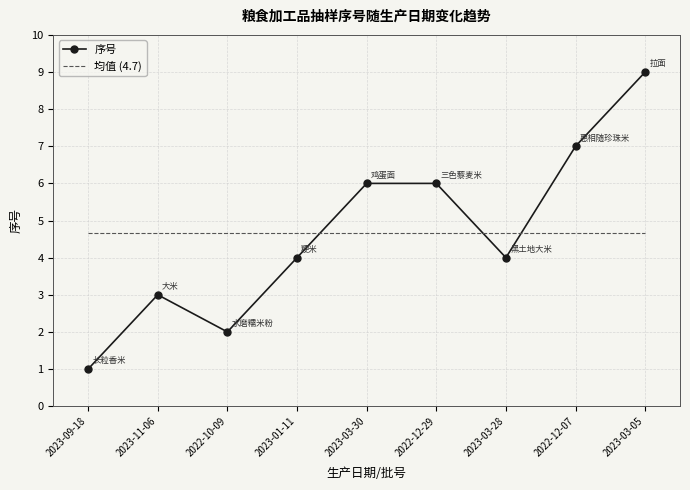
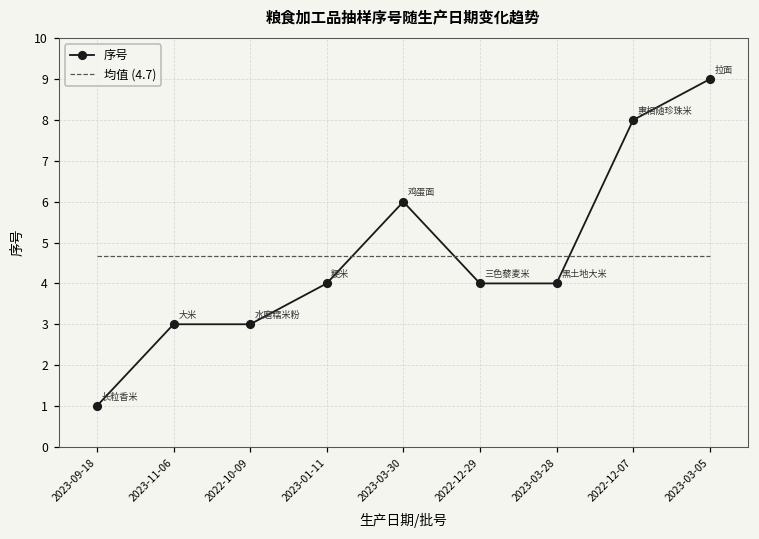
序号, 2022-10-09: 2 -> 3
序号, 2022-12-29: 6 -> 4
序号, 2022-12-07: 7 -> 8
